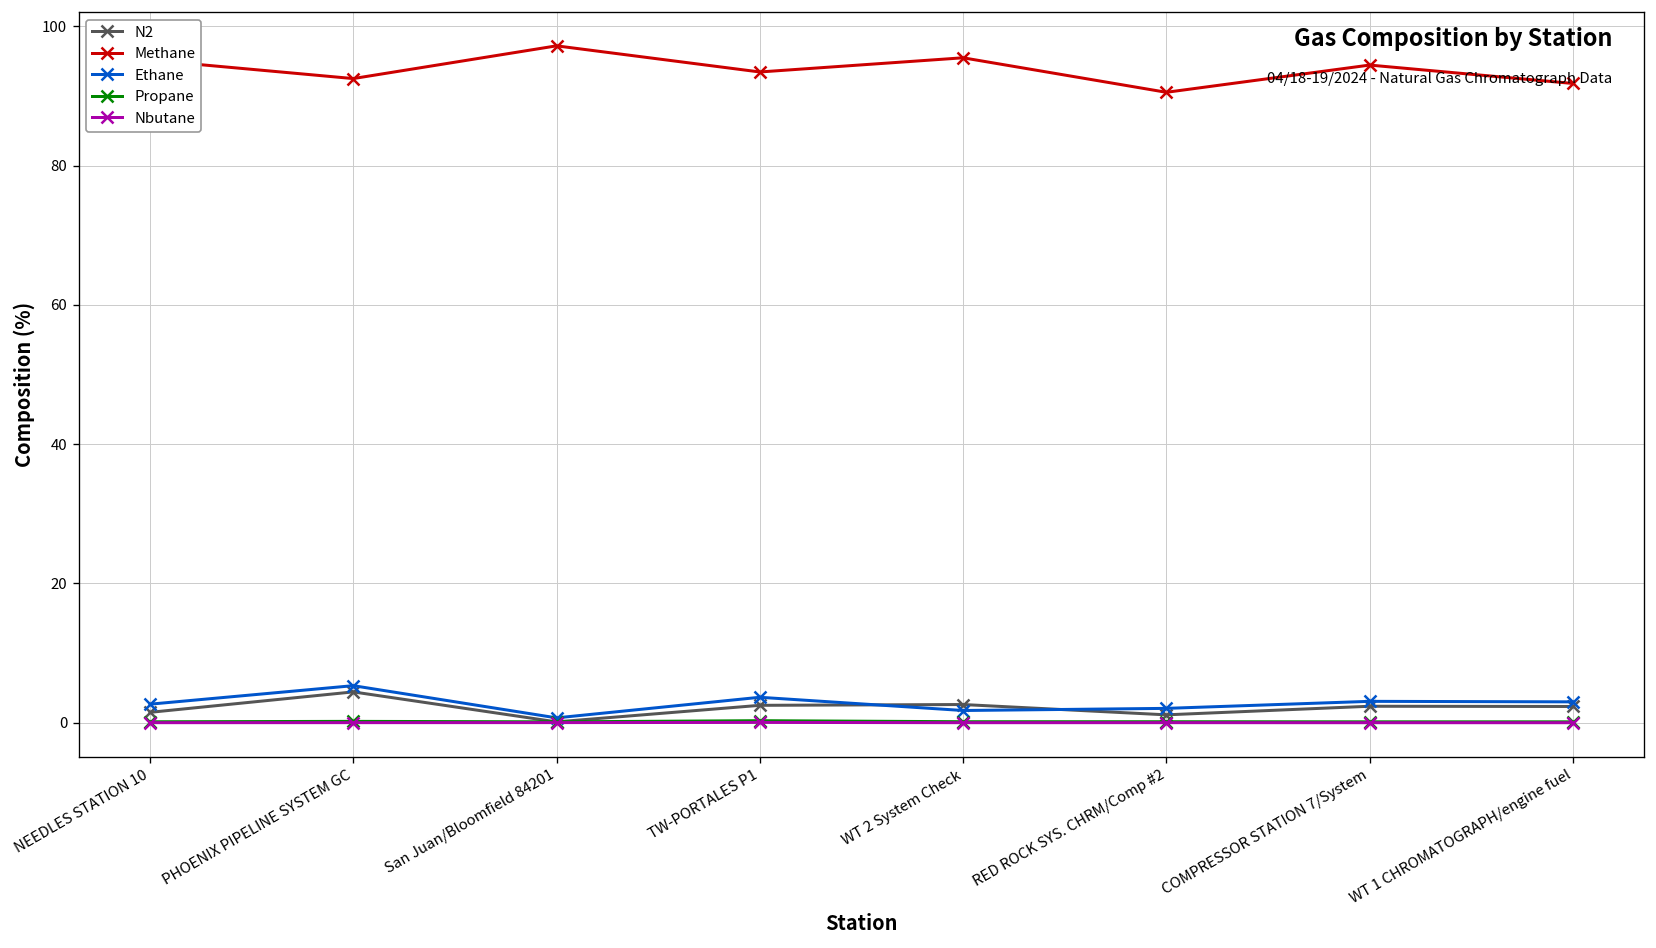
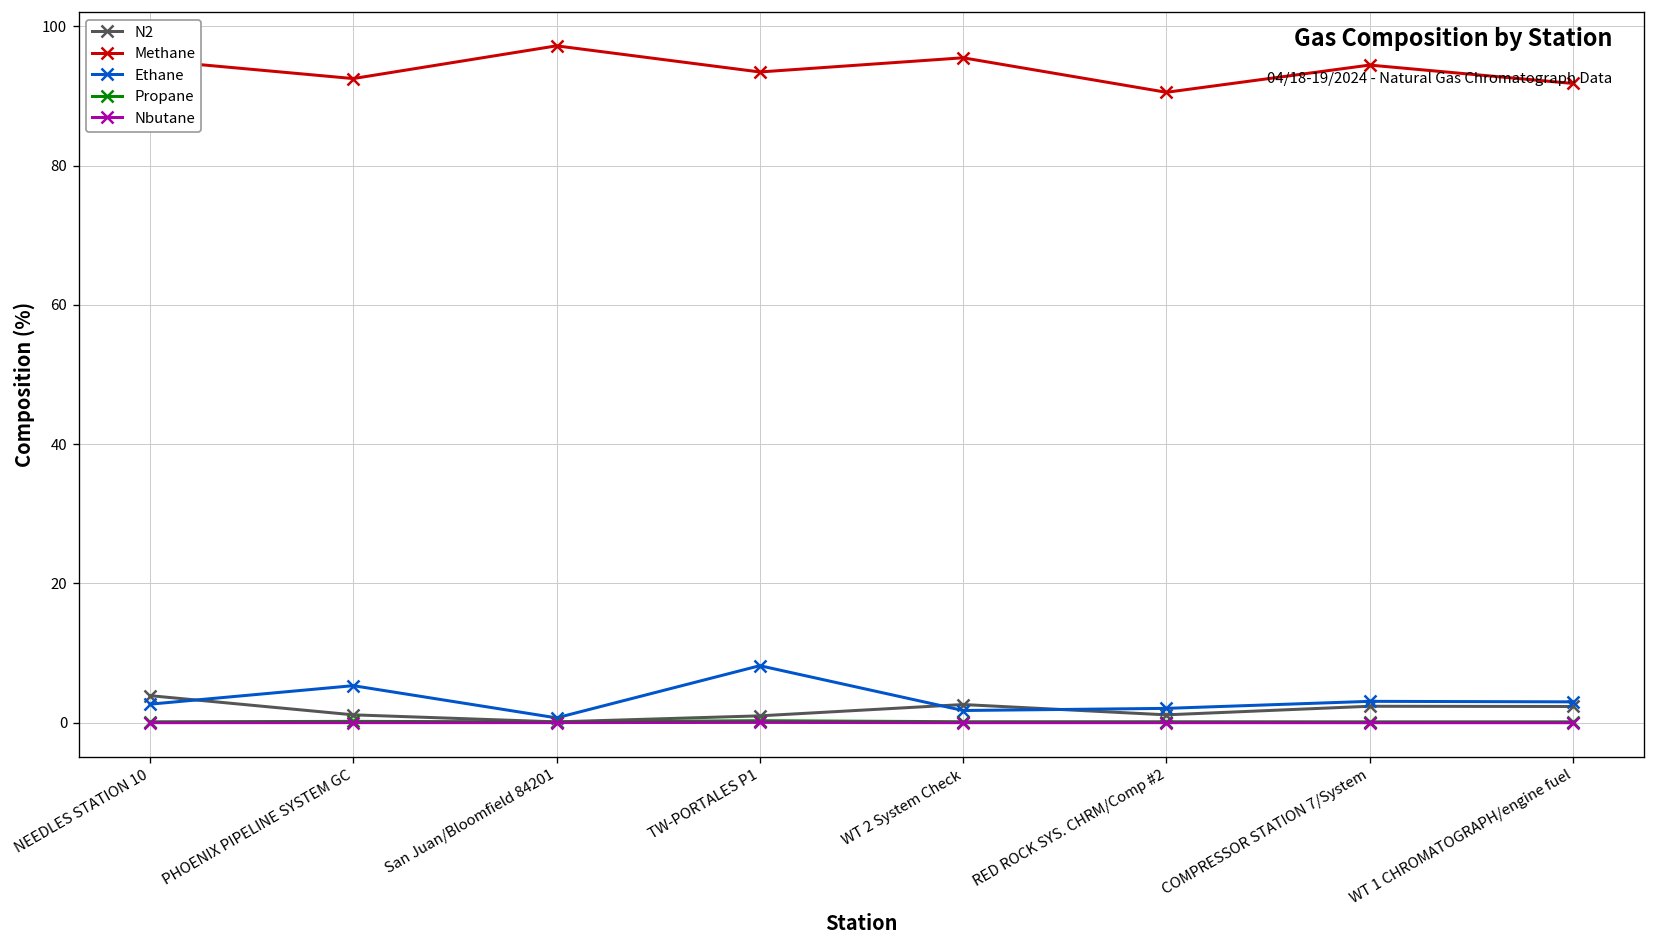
N2, NEEDLES STATION 10: 1 -> 4
N2, PHOENIX PIPELINE SYSTEM GC: 4 -> 1
N2, TW-PORTALES P1: 2 -> 1
Ethane, TW-PORTALES P1: 4 -> 8
